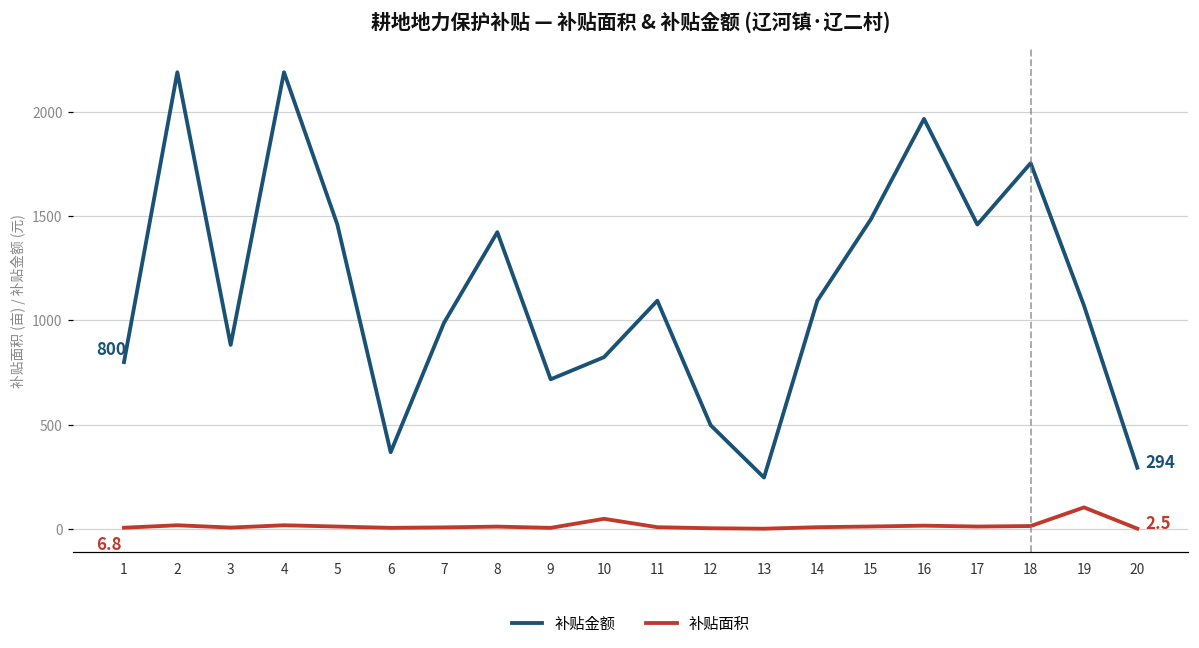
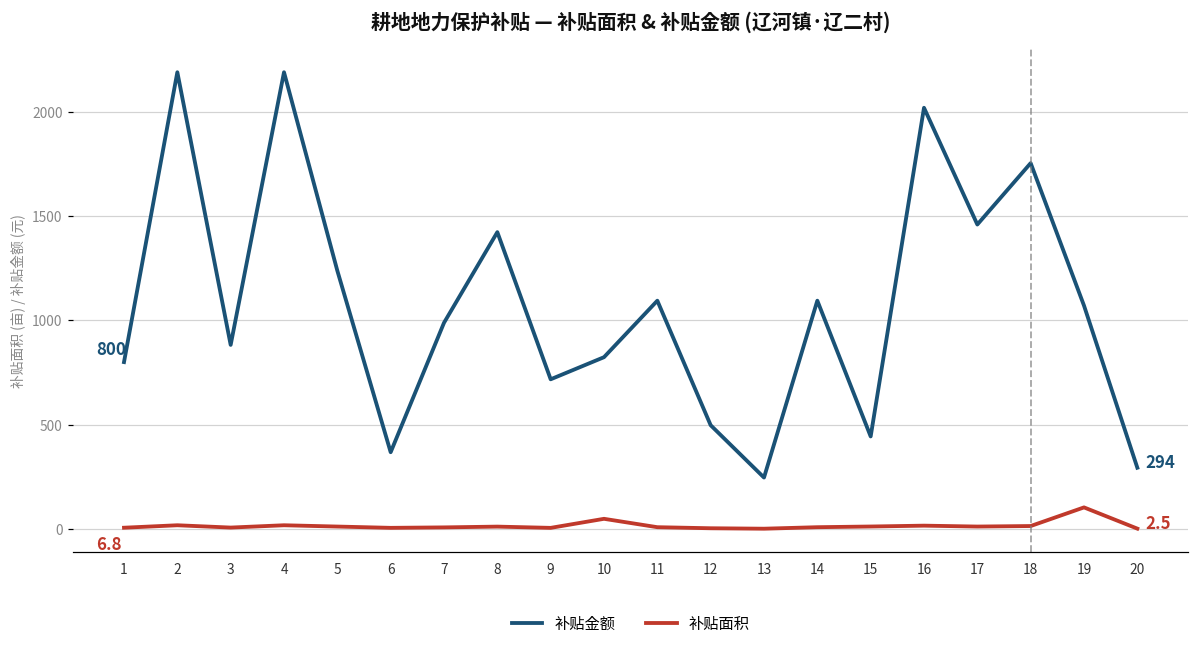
补贴金额, 5: 1460 -> 1240
补贴金额, 15: 1480 -> 440
补贴金额, 16: 1970 -> 2020
